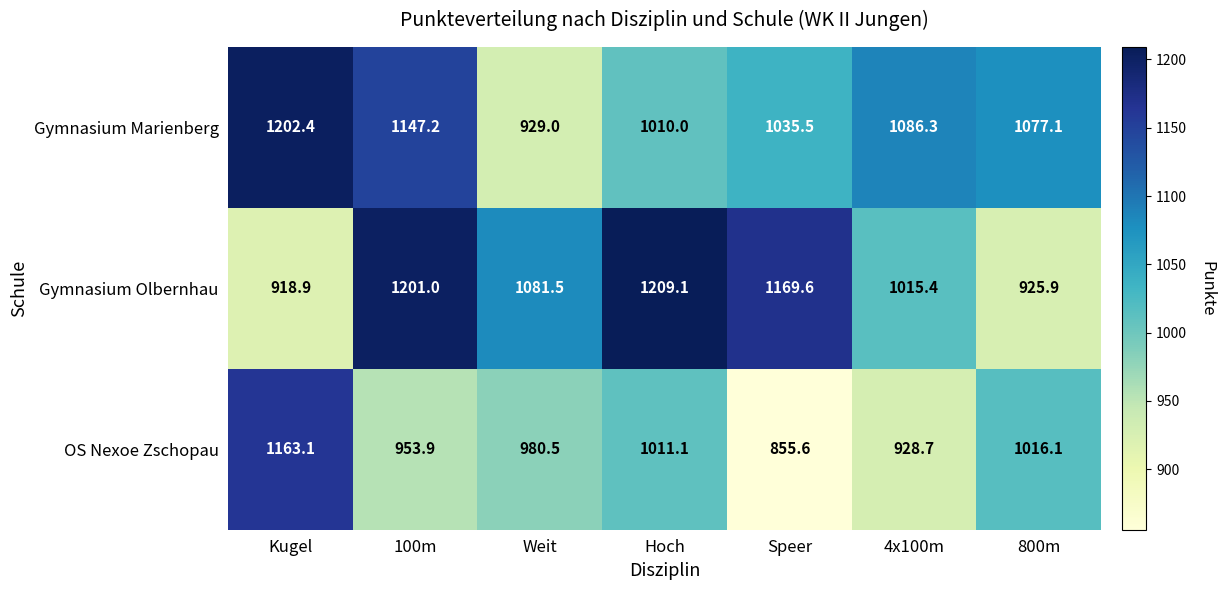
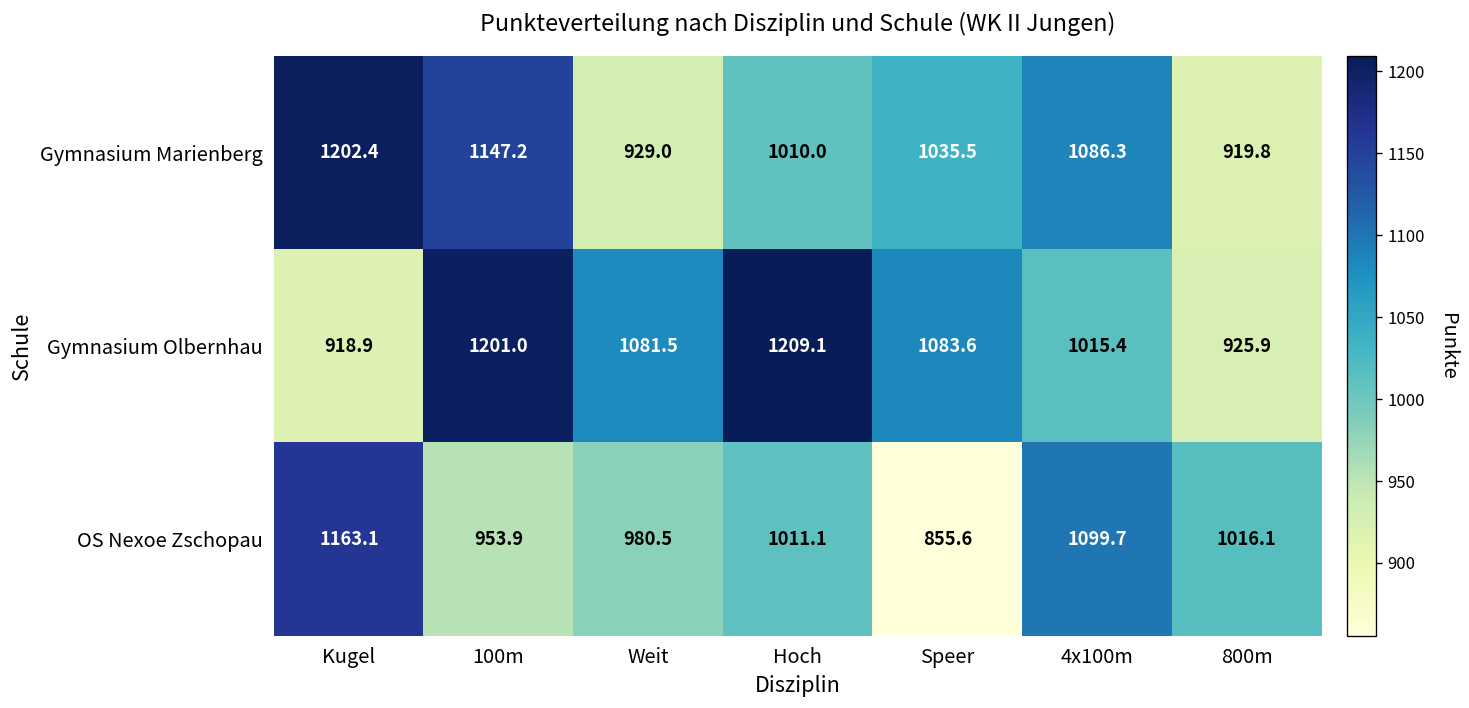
Gymnasium Marienberg, 800m: 1077.1 -> 919.8
Gymnasium Olbernhau, Speer: 1169.6 -> 1083.6
OS Nexoe Zschopau, 4x100m: 928.7 -> 1099.7
